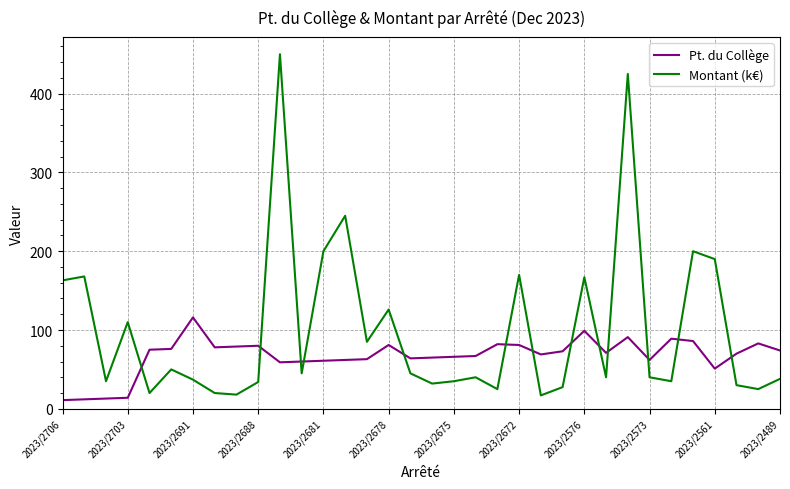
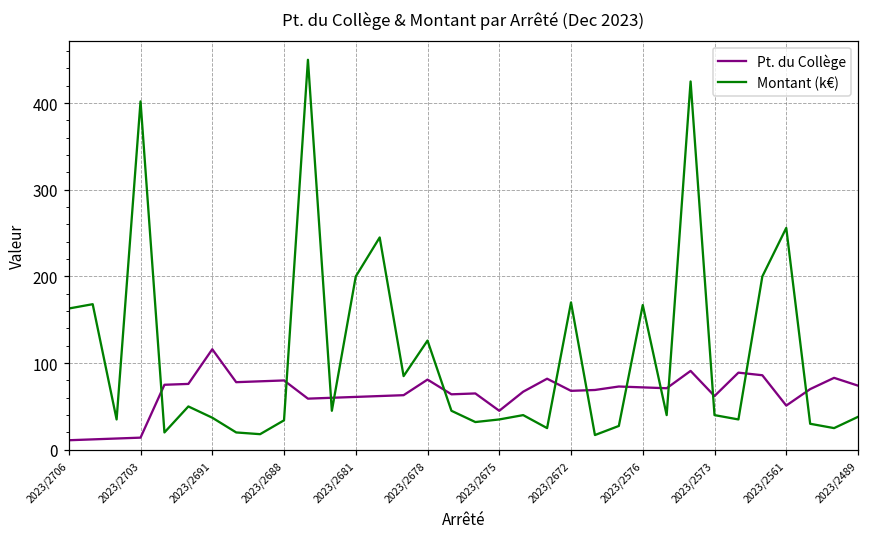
Montant (k€), 2023/2703: 110 -> 400
Pt. du Collège, 2023/2675: 70 -> 50
Pt. du Collège, 2023/2672: 80 -> 70
Pt. du Collège, 2023/2576: 100 -> 70
Montant (k€), 2023/2561: 190 -> 260
